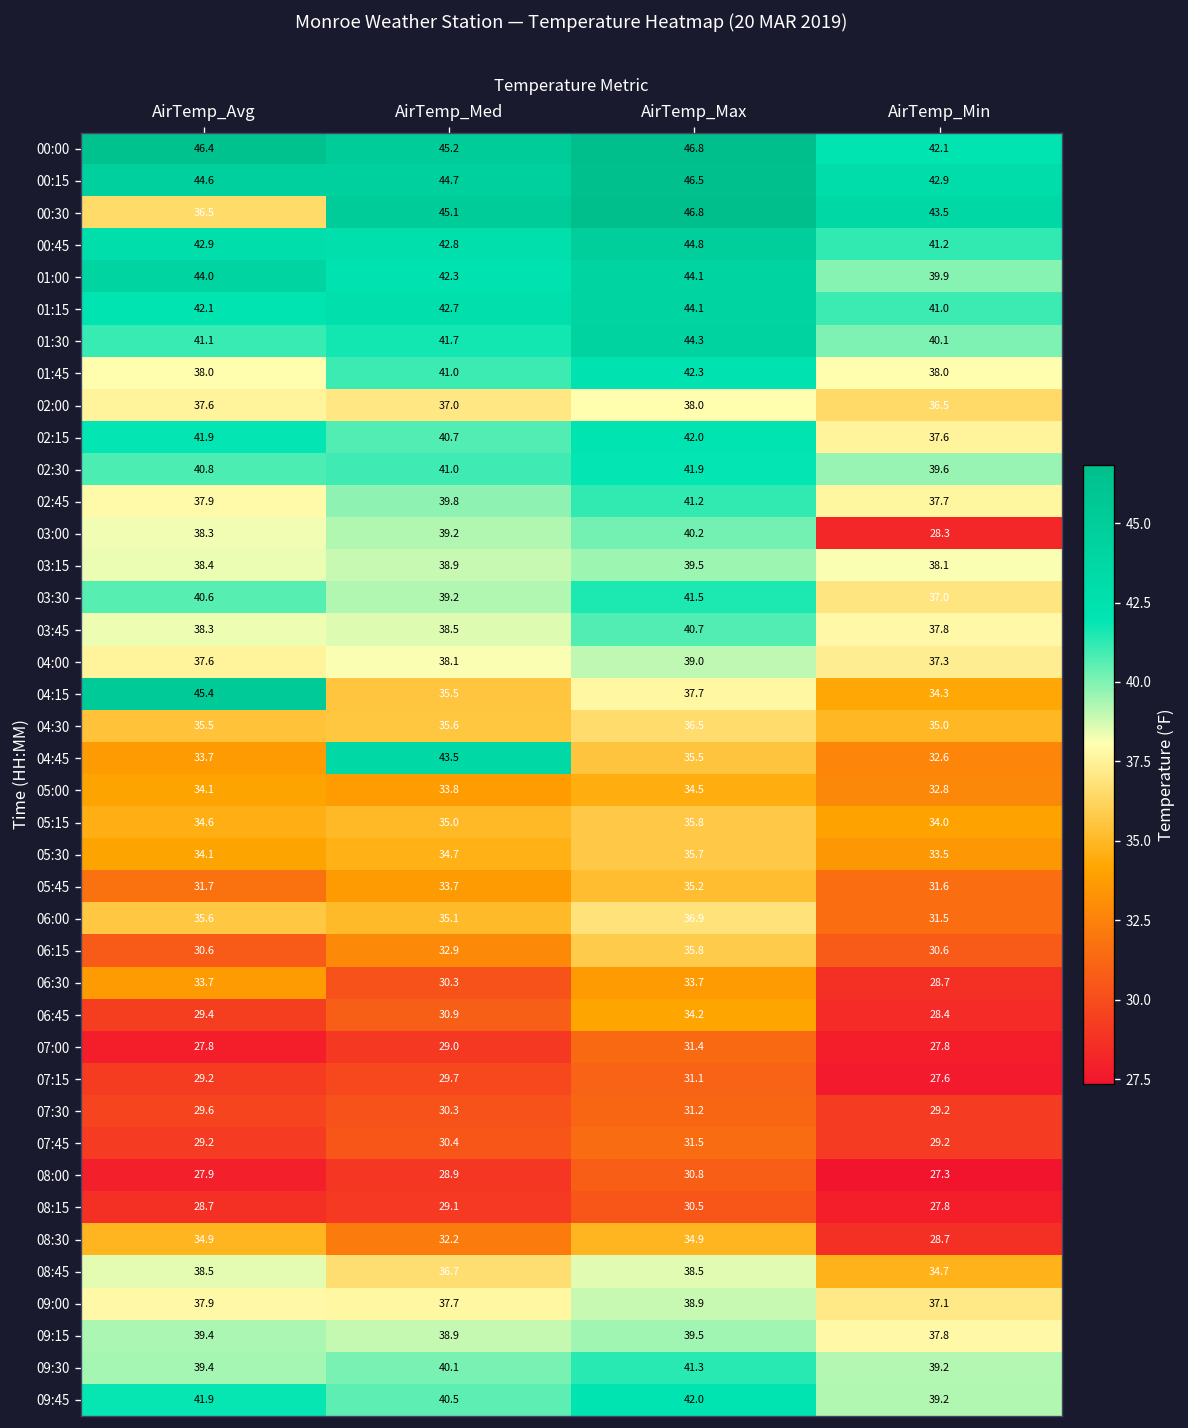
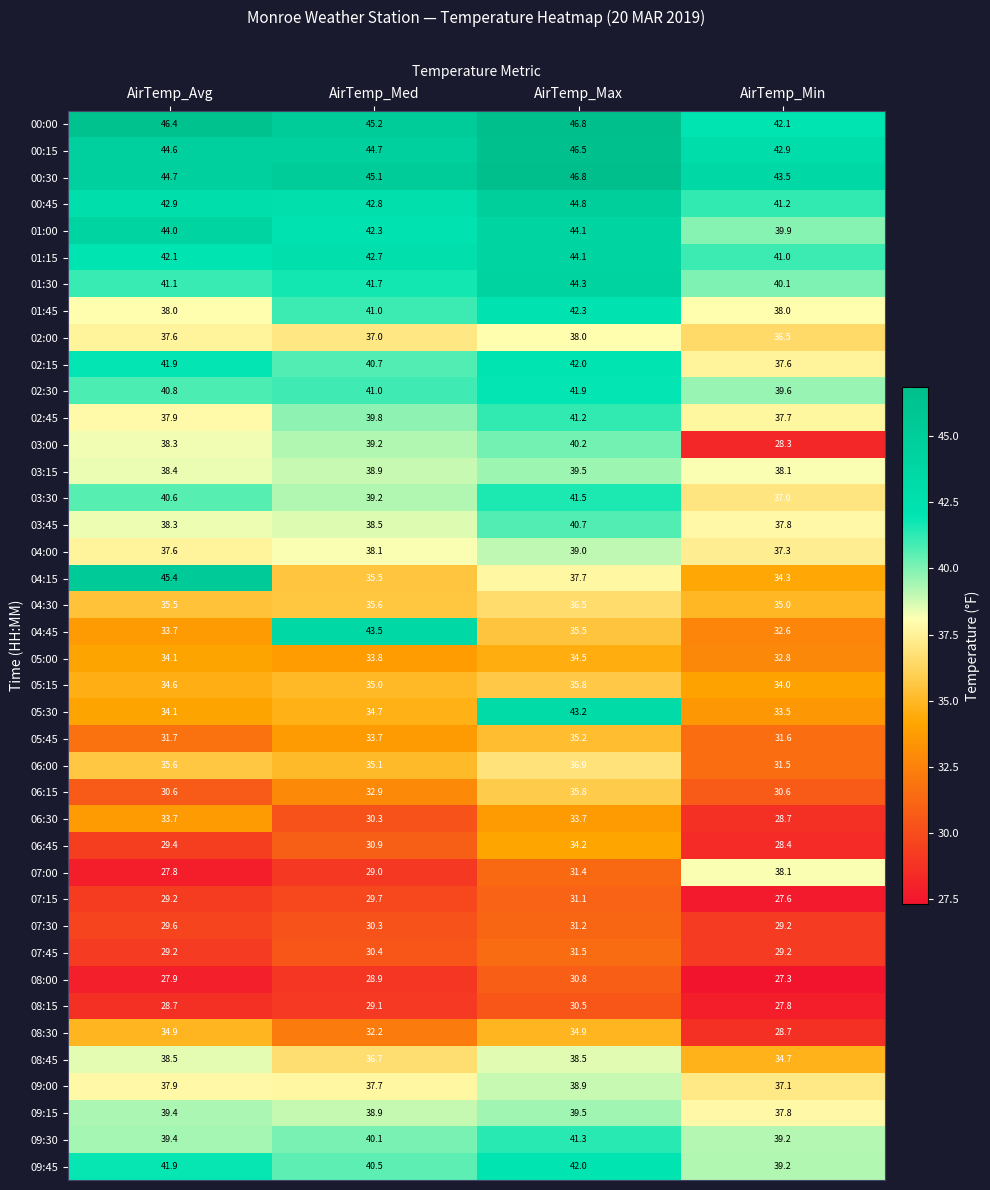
00:30, AirTemp_Avg: 36.5 -> 44.7
05:30, AirTemp_Max: 35.7 -> 43.2
07:00, AirTemp_Min: 27.8 -> 38.1
